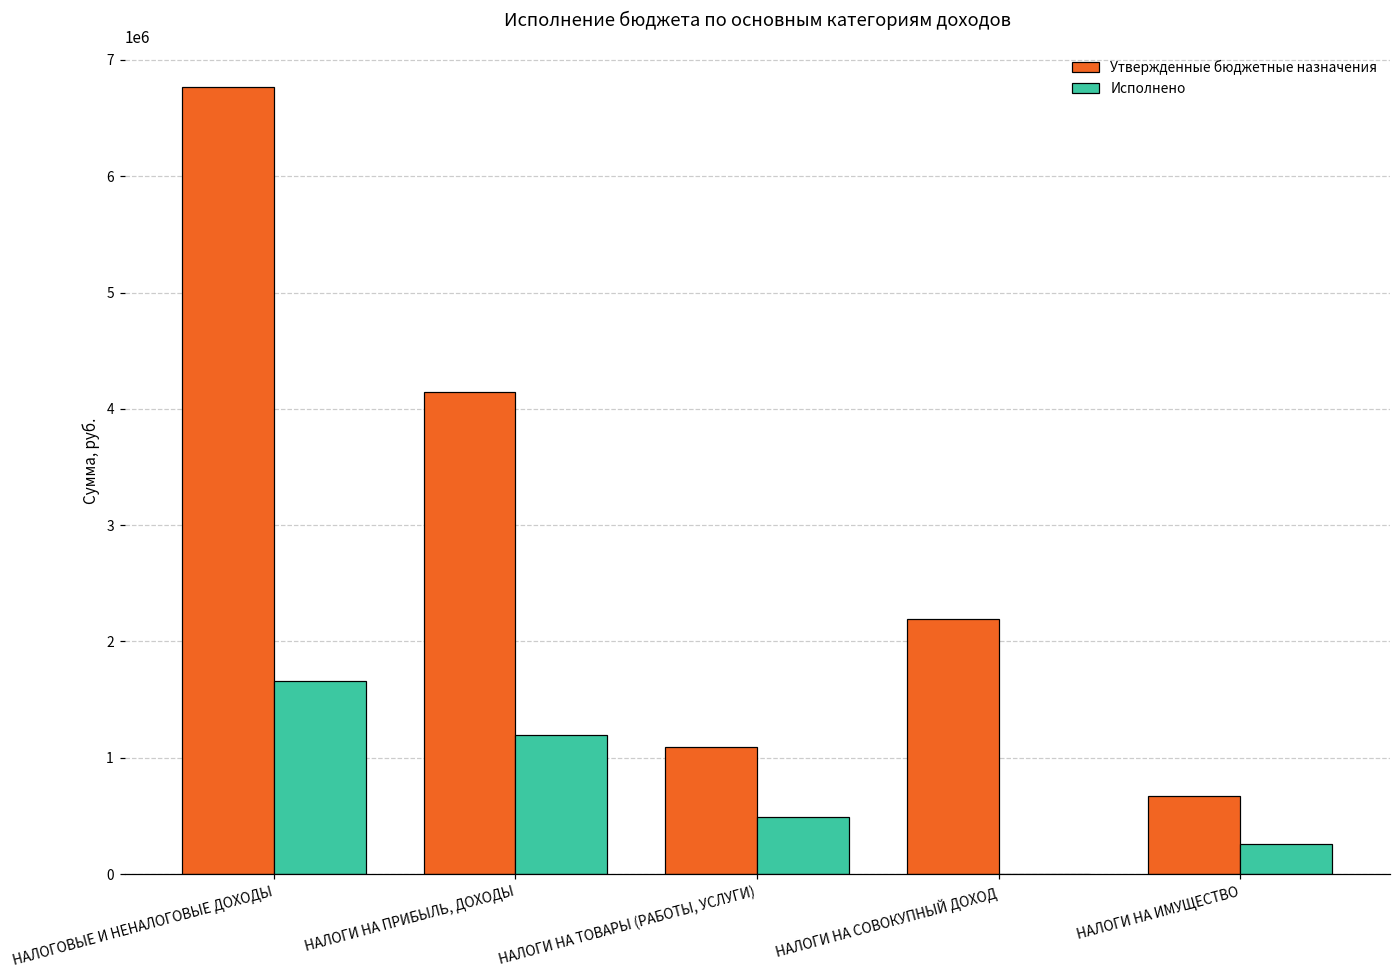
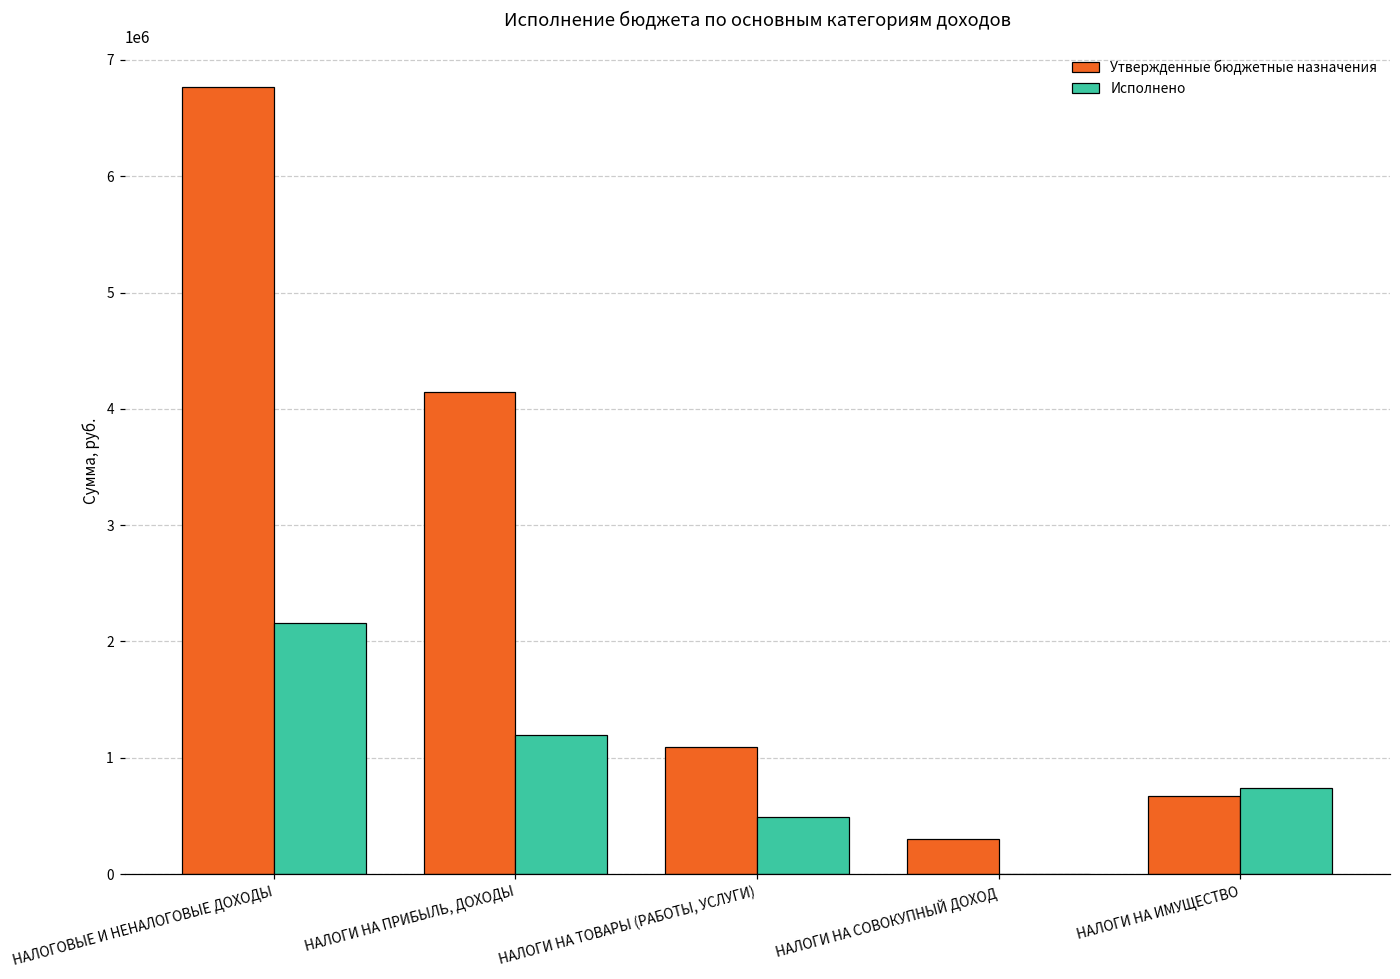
Исполнено, НАЛОГОВЫЕ И НЕНАЛОГОВЫЕ ДОХОДЫ: 1660000 -> 2160000
Утвержденные бюджетные назначения, НАЛОГИ НА СОВОКУПНЫЙ ДОХОД: 2190000 -> 300000
Исполнено, НАЛОГИ НА ИМУЩЕСТВО: 260000 -> 740000
